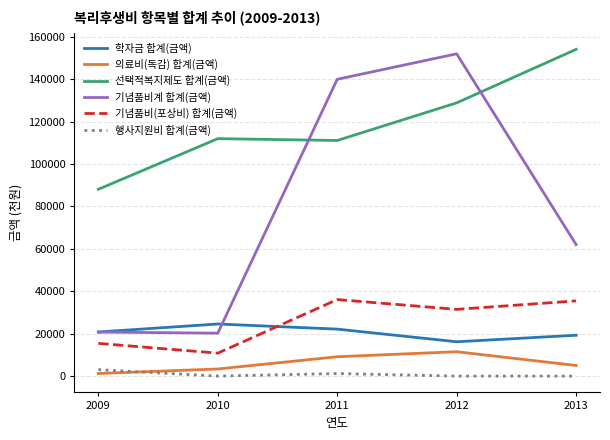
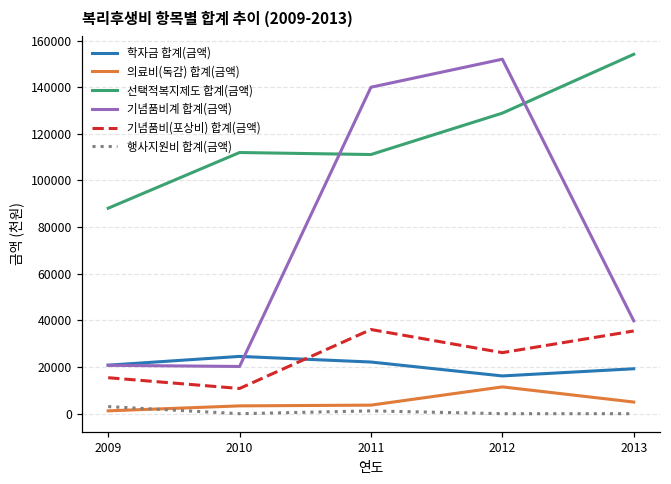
의료비(독감) 합계(금액), 2011: 9000 -> 4000
기념품비(포상비) 합계(금액), 2012: 31000 -> 26000
기념품비계 합계(금액), 2013: 62000 -> 40000
